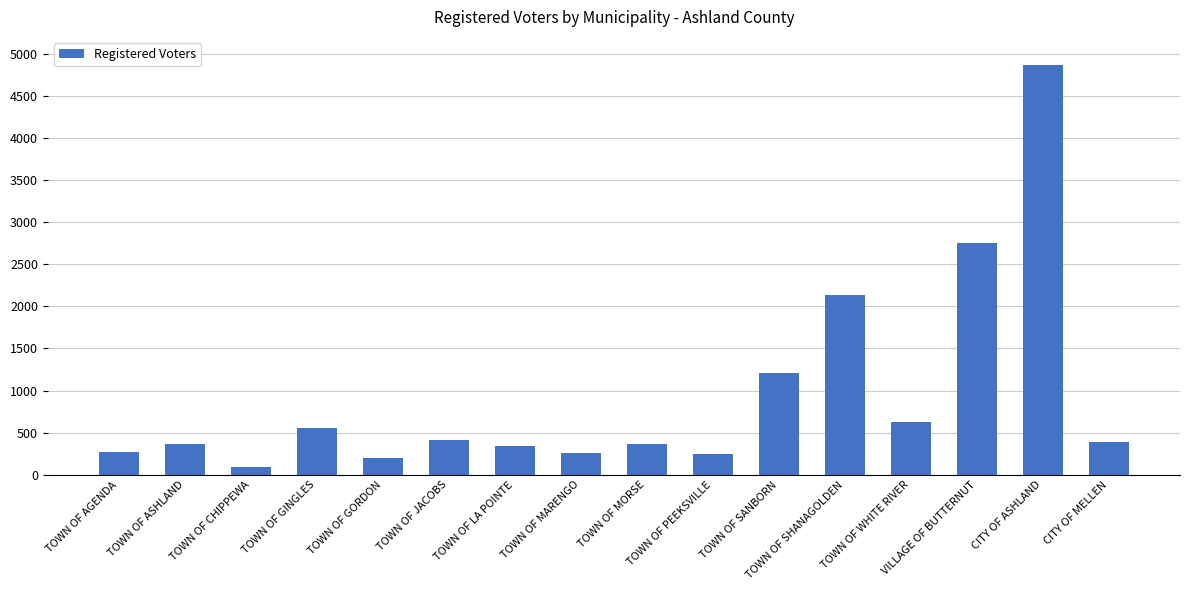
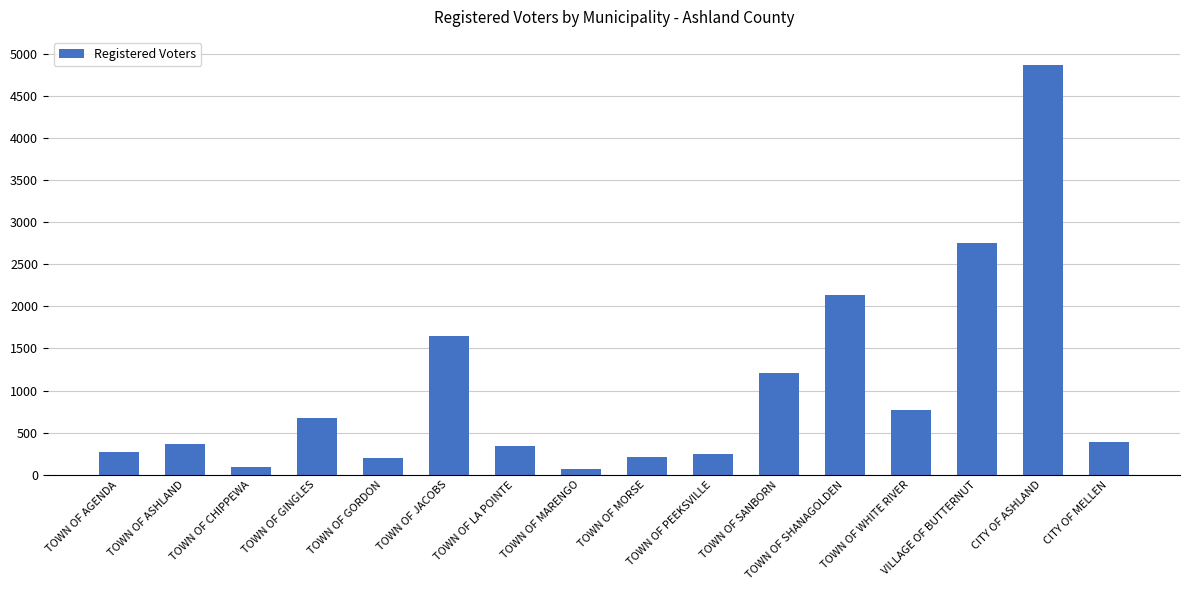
TOWN OF GINGLES: 600 -> 700
TOWN OF JACOBS: 400 -> 1600
TOWN OF MARENGO: 300 -> 100
TOWN OF MORSE: 400 -> 200
TOWN OF WHITE RIVER: 600 -> 800
